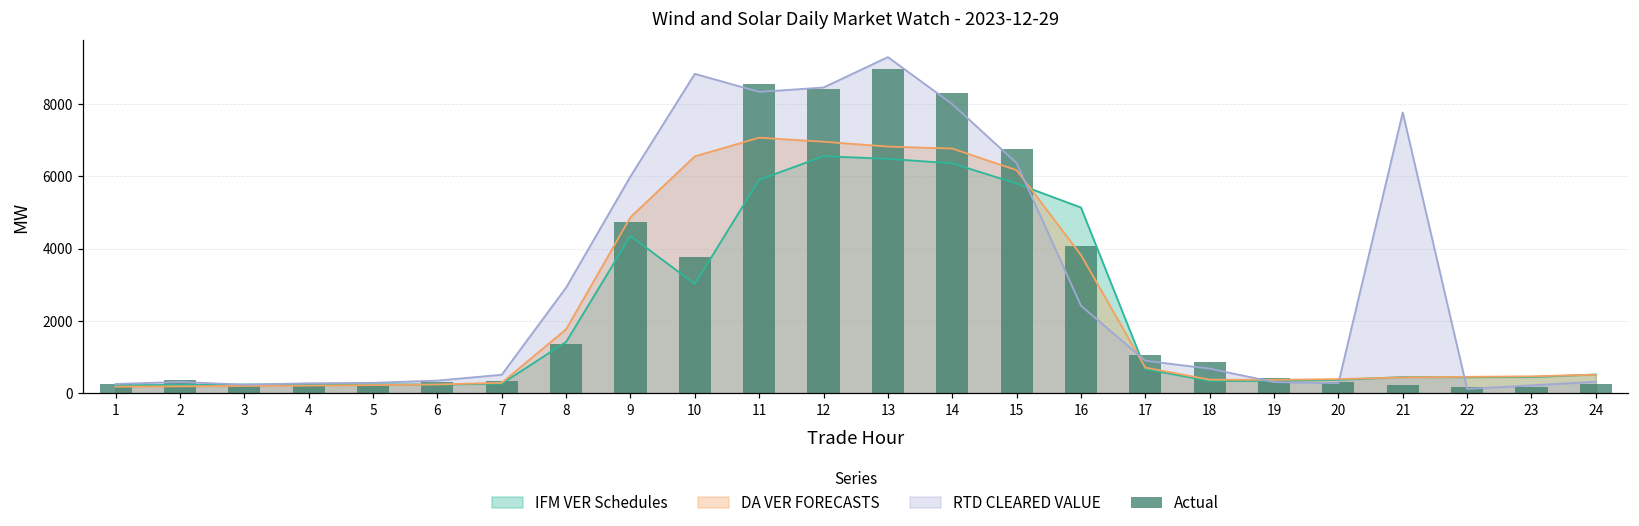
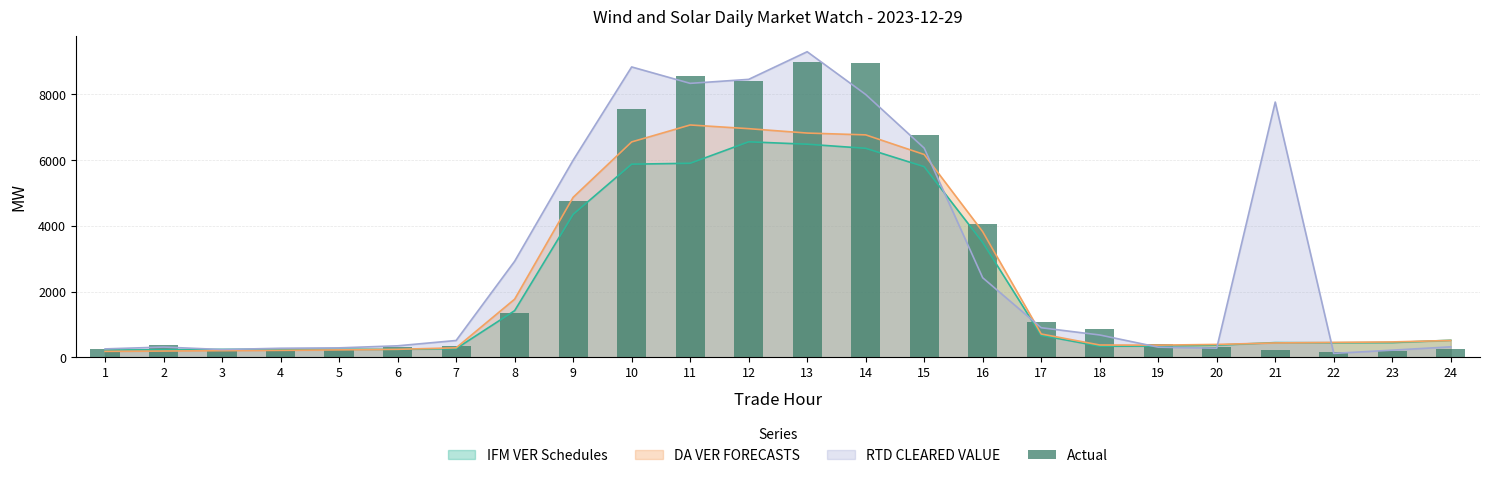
IFM VER Schedules, 10: 3000 -> 5900
Actual, 10: 3800 -> 7600
Actual, 14: 8300 -> 9000
IFM VER Schedules, 16: 5100 -> 3500
